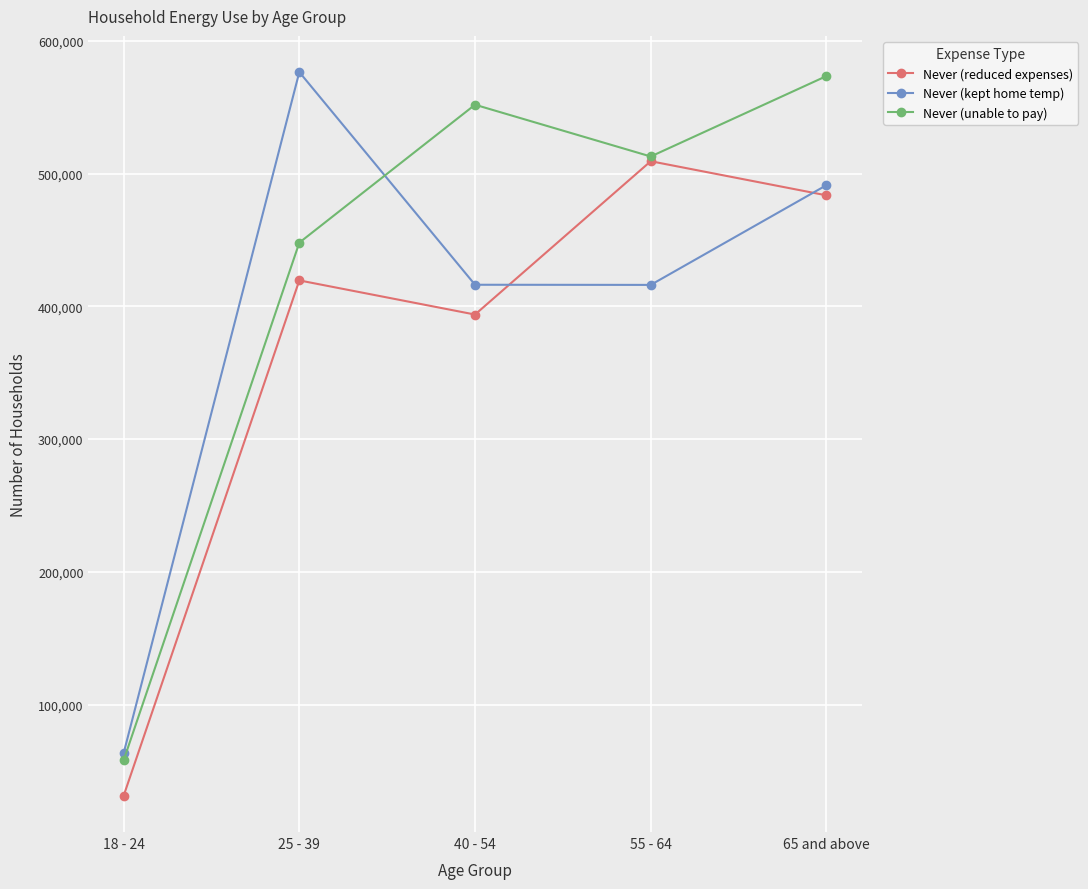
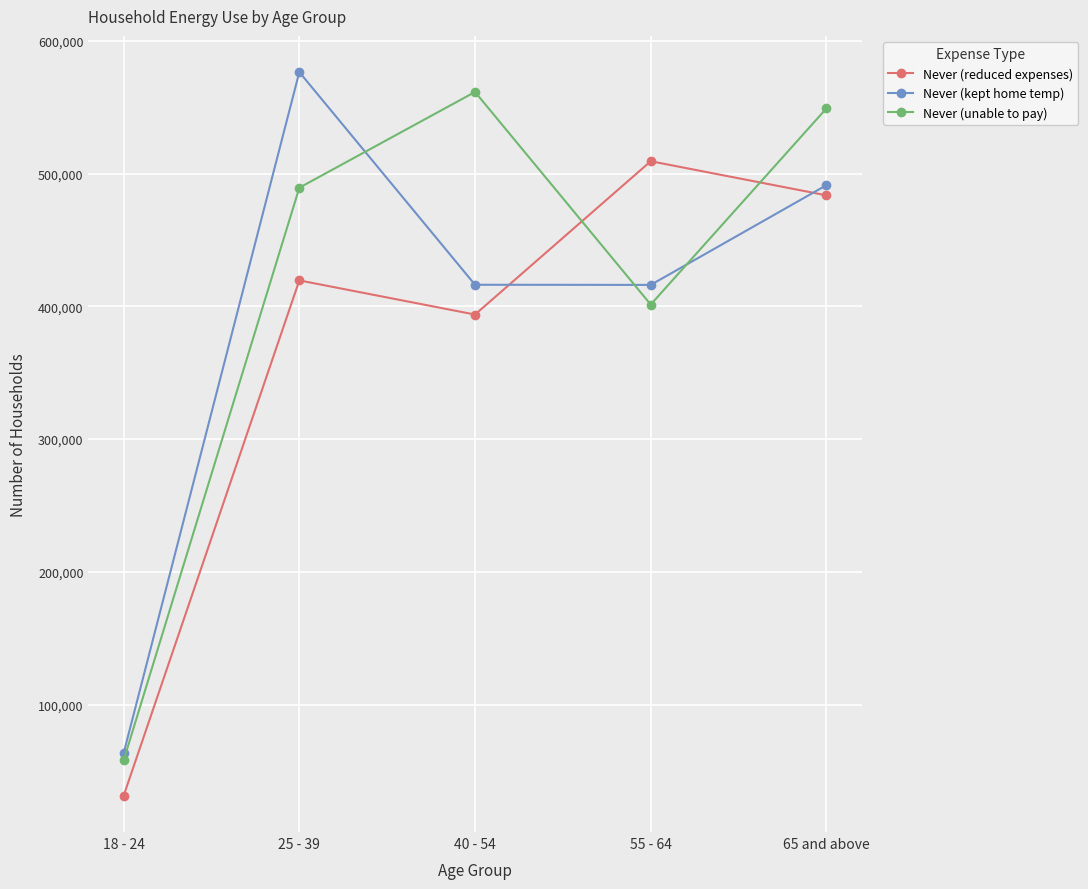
Never (unable to pay), 25 - 39: 448,000 -> 489,000
Never (unable to pay), 40 - 54: 552,000 -> 561,000
Never (unable to pay), 55 - 64: 513,000 -> 401,000
Never (unable to pay), 65 and above: 573,000 -> 549,000
